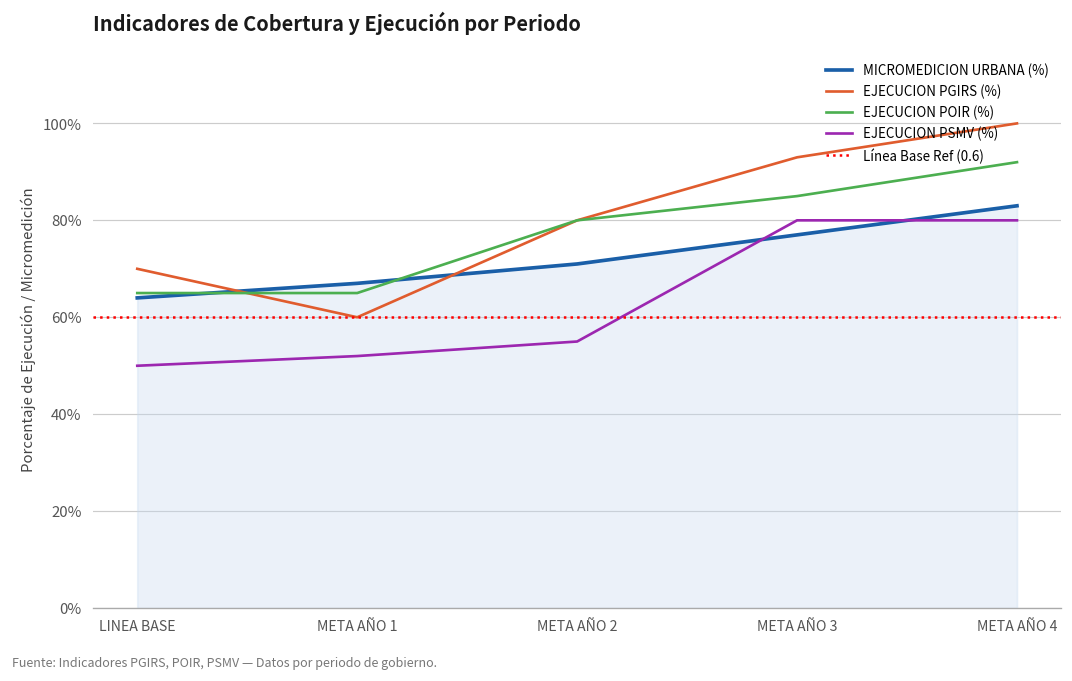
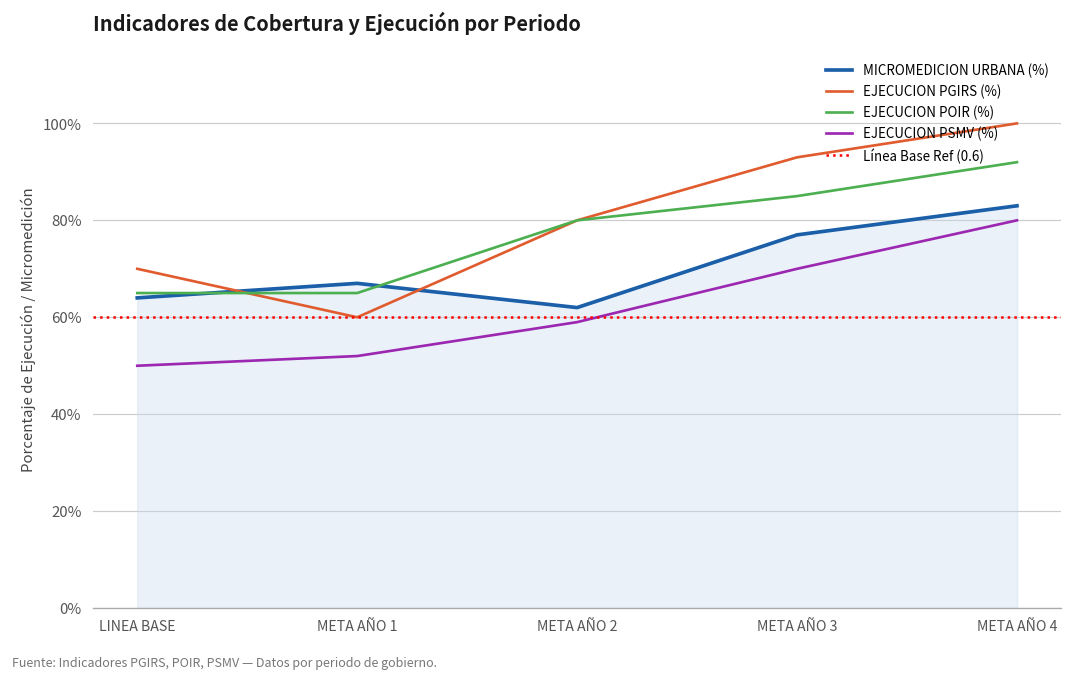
MICROMEDICION URBANA (%), META AÑO 2: 71% -> 62%
EJECUCION PSMV (%), META AÑO 2: 55% -> 59%
EJECUCION PSMV (%), META AÑO 3: 80% -> 70%
